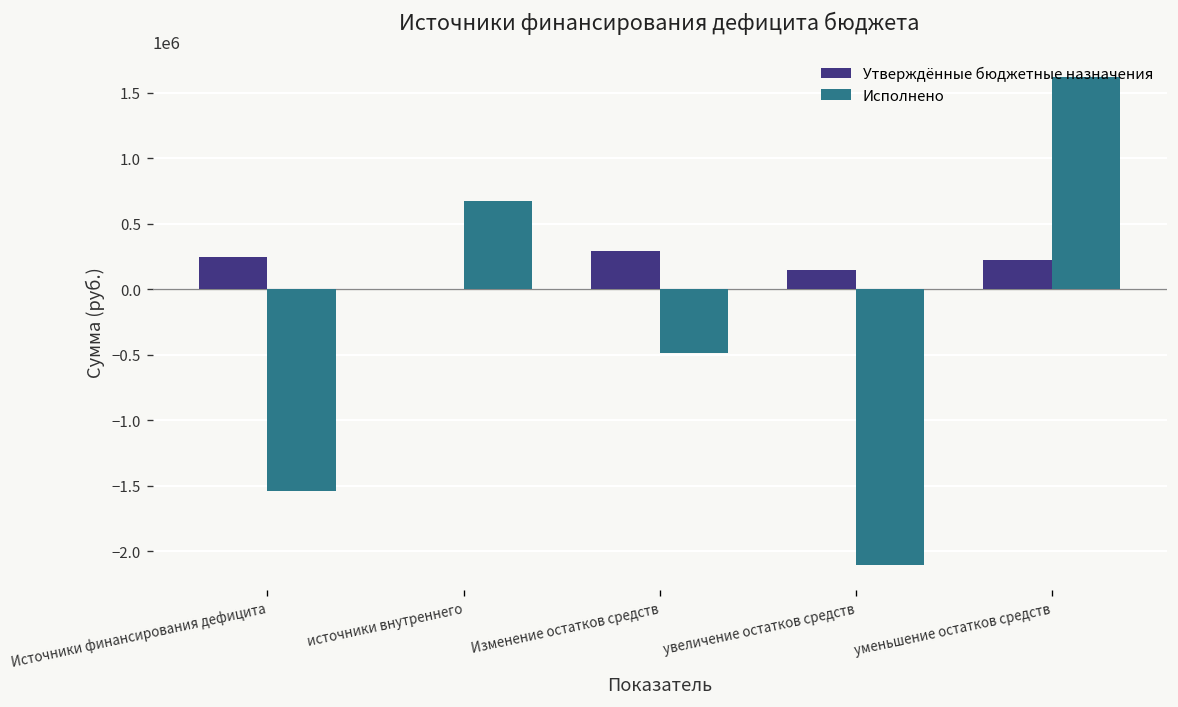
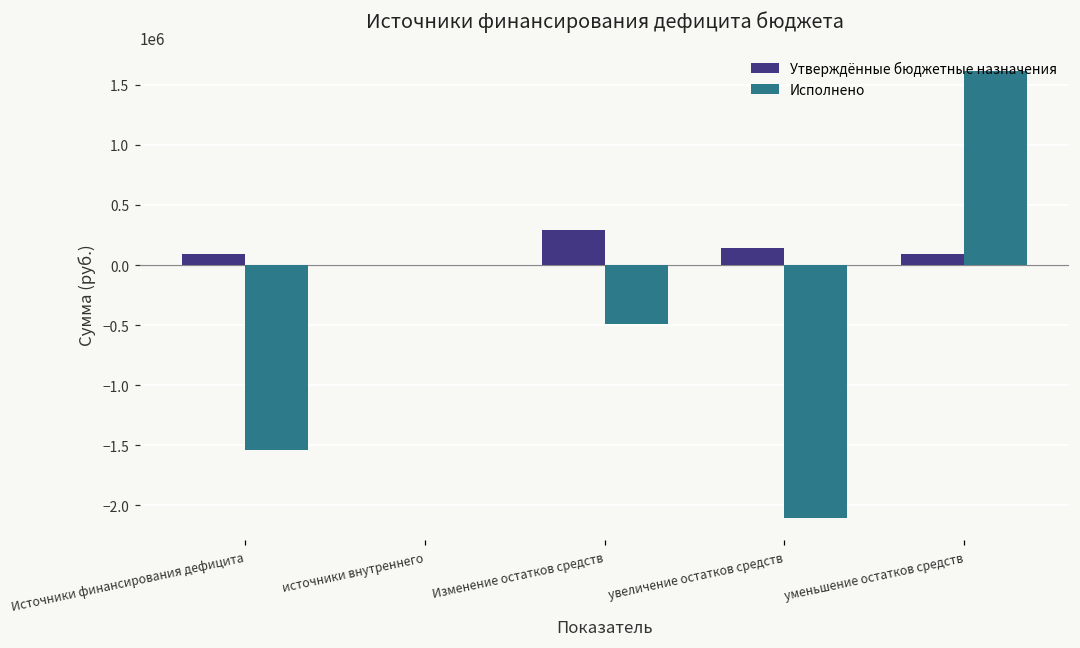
Утверждённые бюджетные назначения, Источники финансирования дефицита: 250000 -> 90000
Исполнено, источники внутреннего: 670000 -> 0
Утверждённые бюджетные назначения, уменьшение остатков средств: 220000 -> 90000
